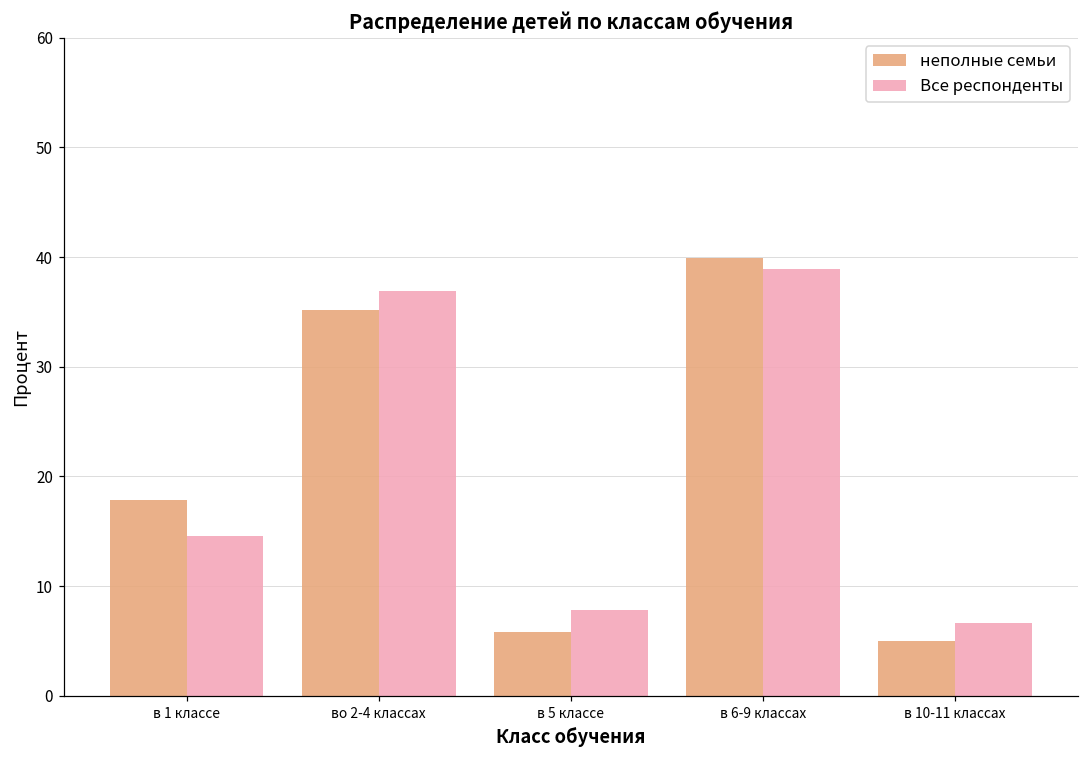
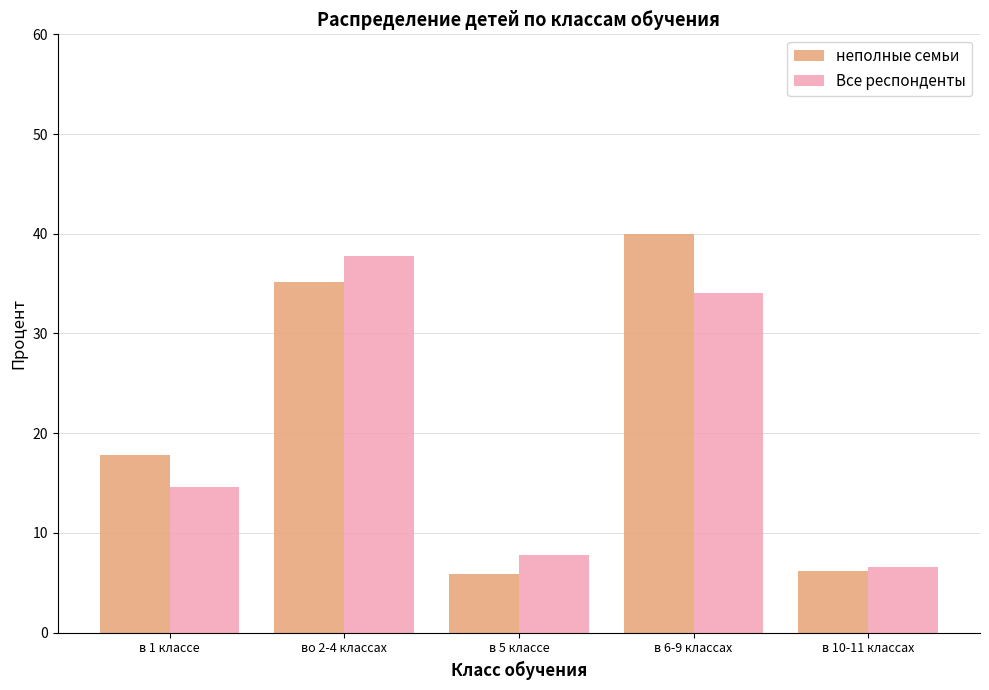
Все респонденты, во 2-4 классах: 37 -> 38
Все респонденты, в 6-9 классах: 39 -> 34
неполные семьи, в 10-11 классах: 5 -> 6
